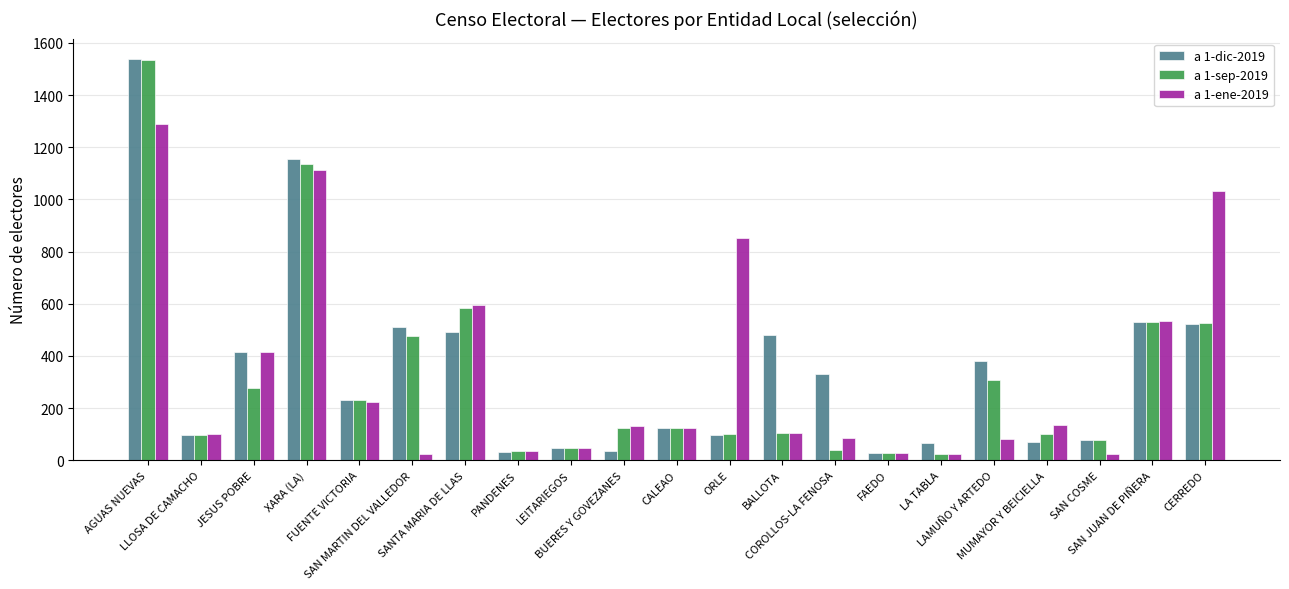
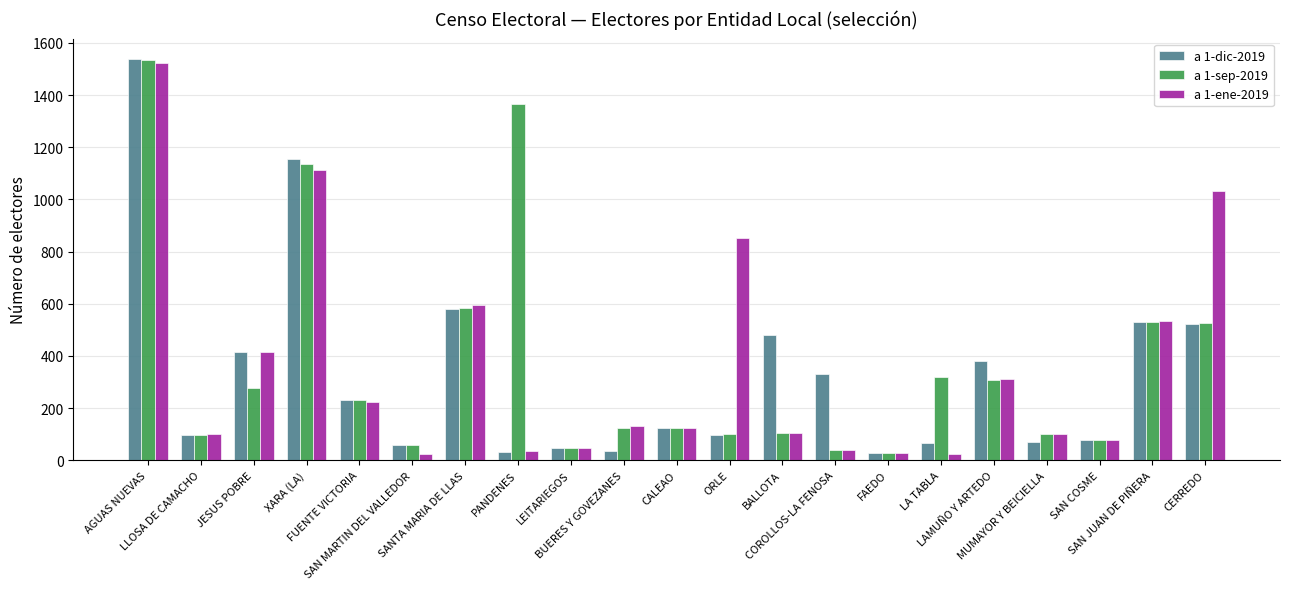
a 1-ene-2019, AGUAS NUEVAS: 1290 -> 1520
a 1-dic-2019, SAN MARTIN DEL VALLEDOR: 510 -> 60
a 1-sep-2019, SAN MARTIN DEL VALLEDOR: 480 -> 60
a 1-dic-2019, SANTA MARIA DE LLAS: 490 -> 580
a 1-sep-2019, PANDENES: 30 -> 1370
a 1-ene-2019, COROLLOS-LA FENOSA: 90 -> 40
a 1-sep-2019, LA TABLA: 20 -> 320
a 1-ene-2019, LAMUÑO Y ARTEDO: 80 -> 310
a 1-ene-2019, MUMAYOR Y BEICIELLA: 140 -> 100
a 1-ene-2019, SAN COSME: 20 -> 80
